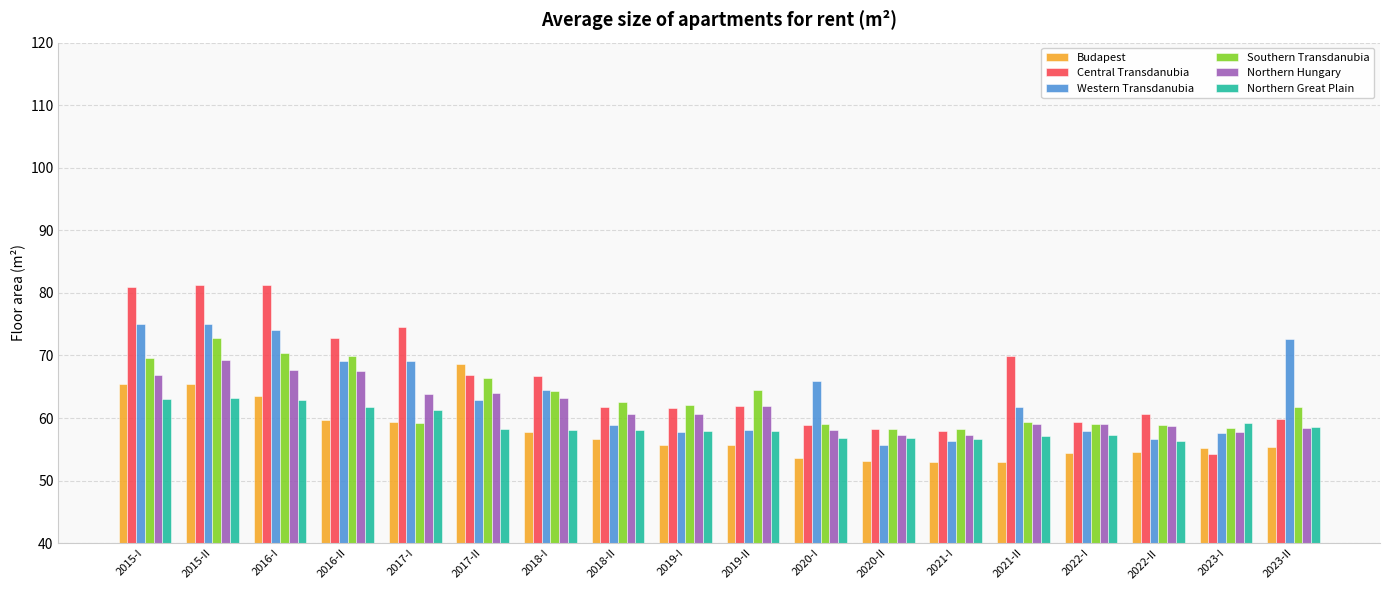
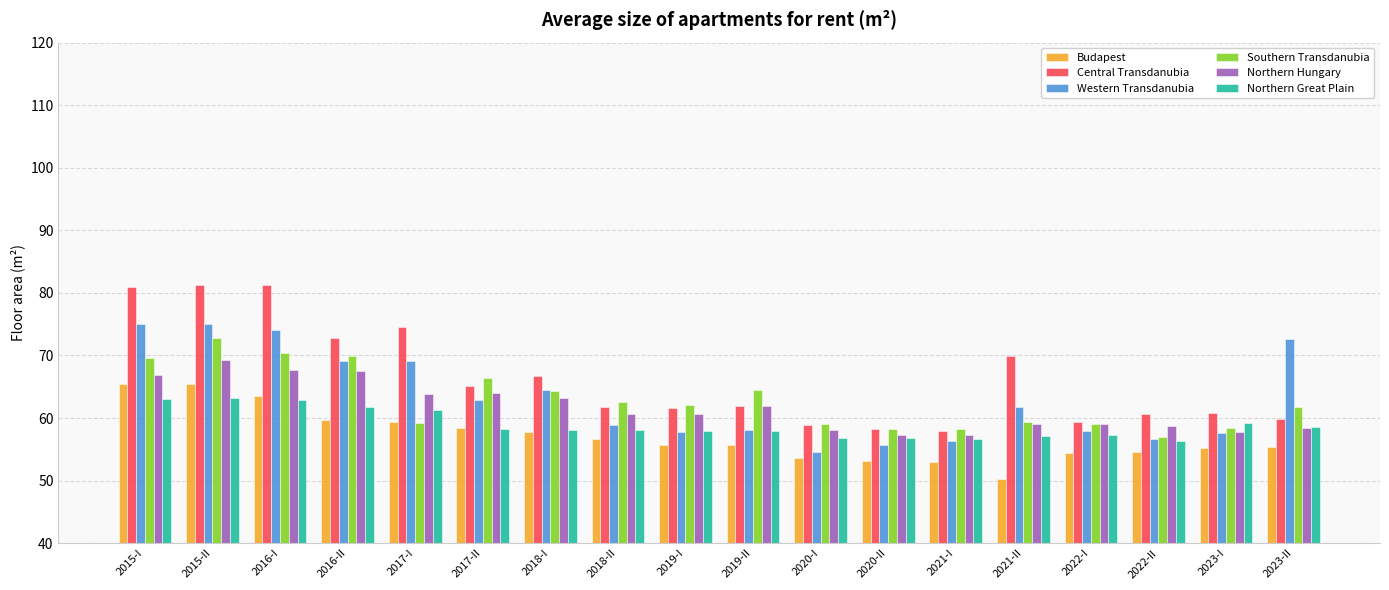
Budapest, 2017-II: 69 -> 58
Central Transdanubia, 2017-II: 67 -> 65
Western Transdanubia, 2020-I: 66 -> 55
Budapest, 2021-II: 53 -> 50
Southern Transdanubia, 2022-II: 59 -> 57
Central Transdanubia, 2023-I: 54 -> 61
